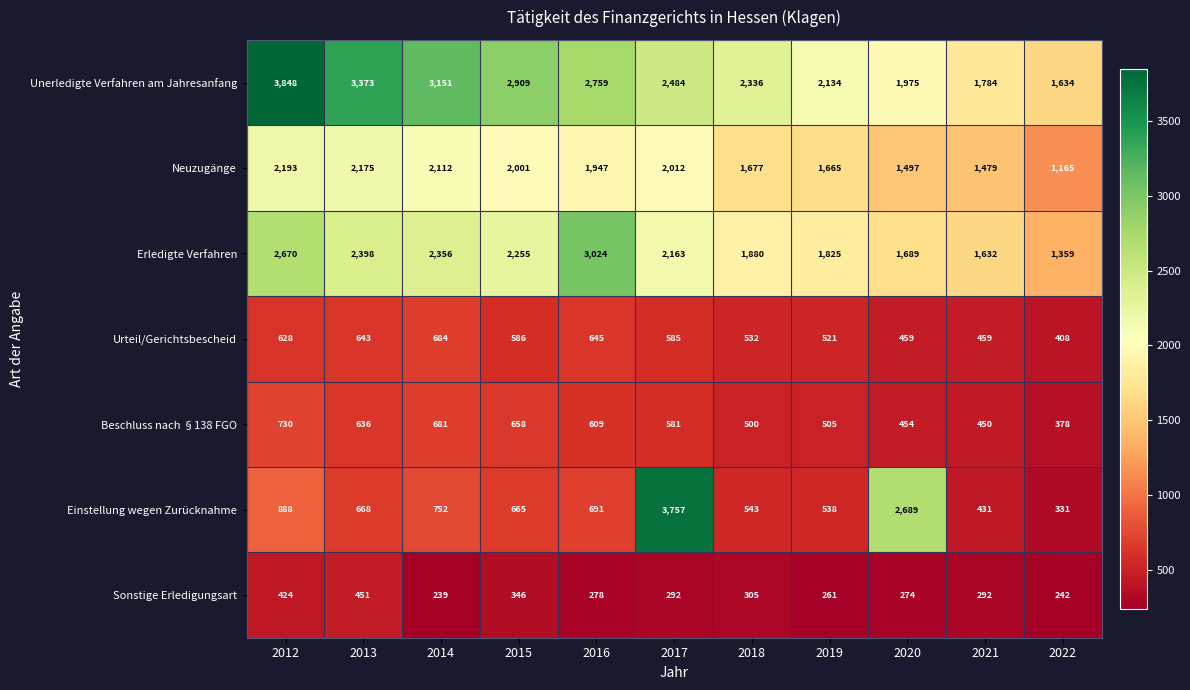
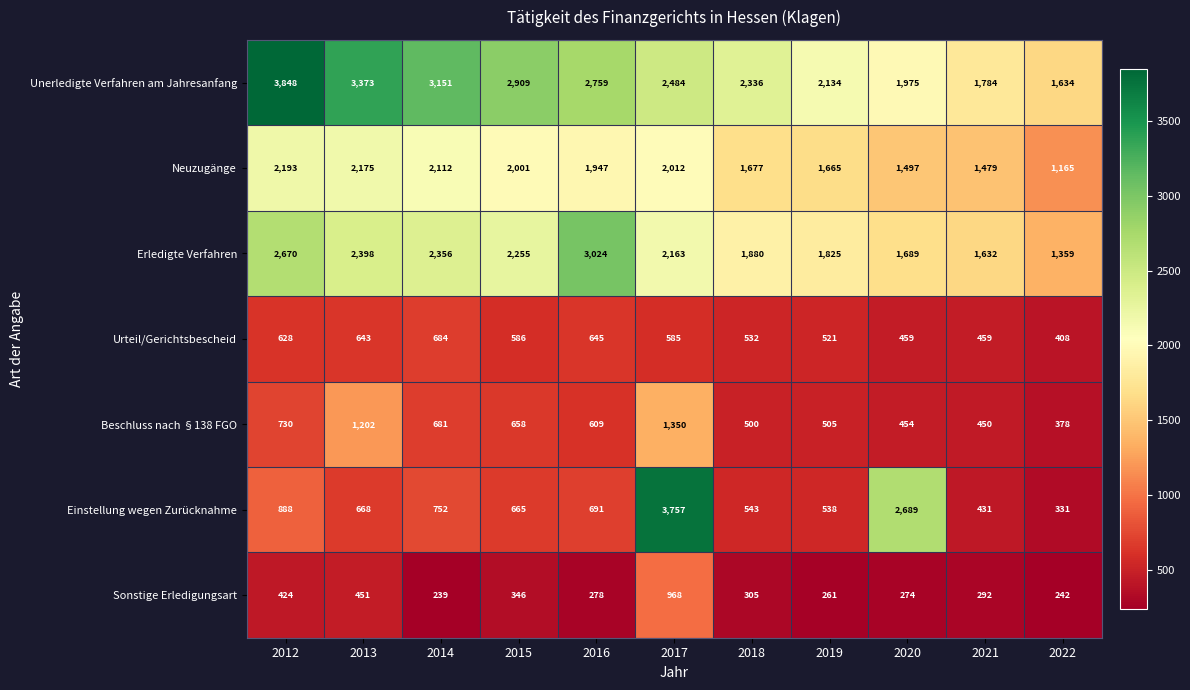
Beschluss nach §138 FGO, 2013: 636 -> 1,202
Beschluss nach §138 FGO, 2017: 581 -> 1,350
Sonstige Erledigungsart, 2017: 292 -> 968
